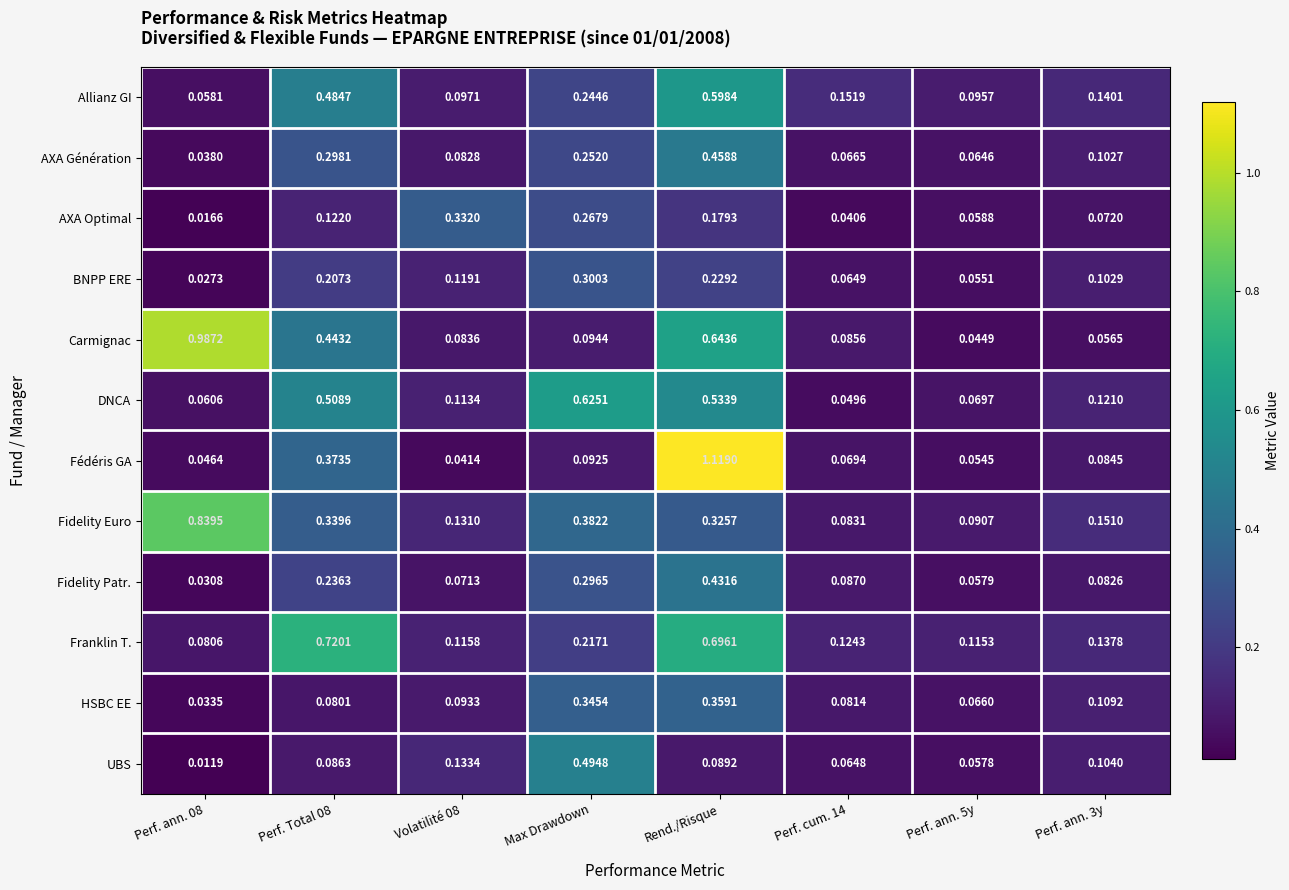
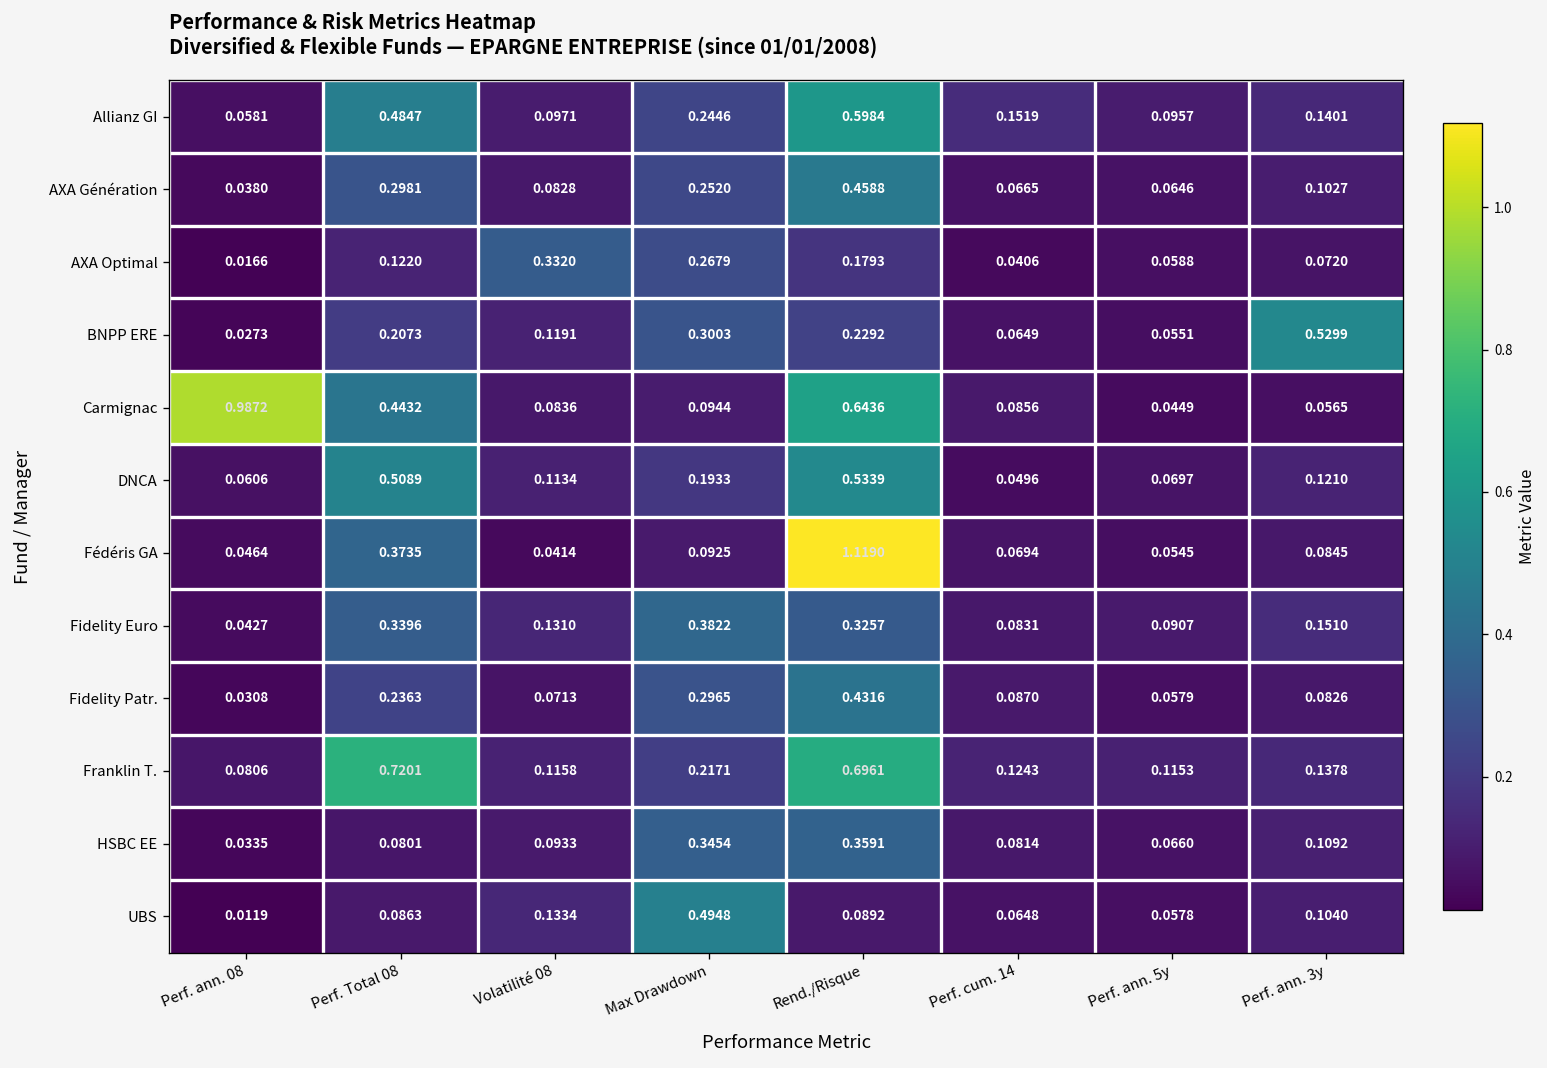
BNPP ERE, Perf. ann. 3y: 0.1029 -> 0.5299
DNCA, Max Drawdown: 0.6251 -> 0.1933
Fidelity Euro, Perf. ann. 08: 0.8395 -> 0.0427
